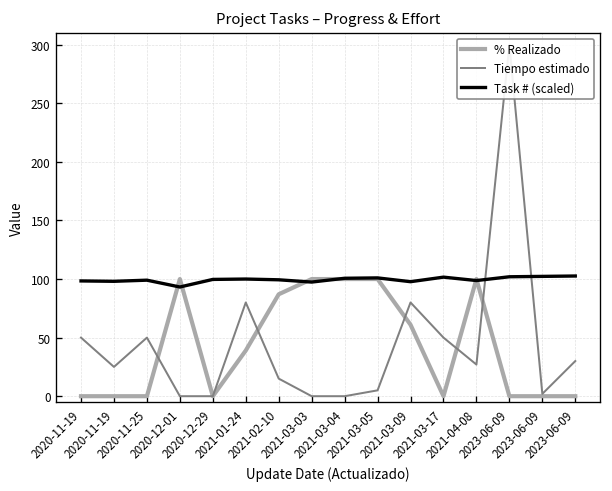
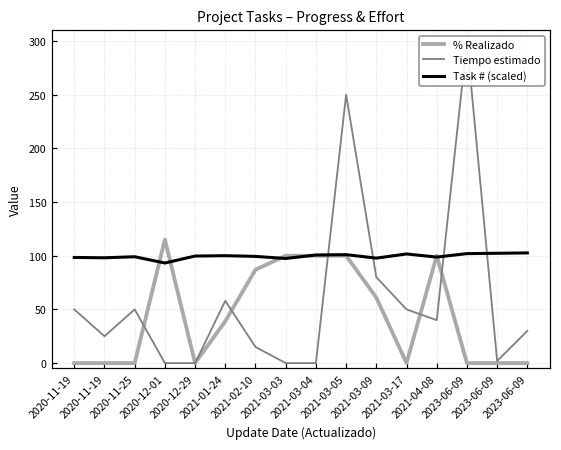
% Realizado, 2020-12-01: 100 -> 120
Tiempo estimado, 2021-01-24: 80 -> 60
Tiempo estimado, 2021-03-05: 10 -> 250
Tiempo estimado, 2021-04-08: 30 -> 40
